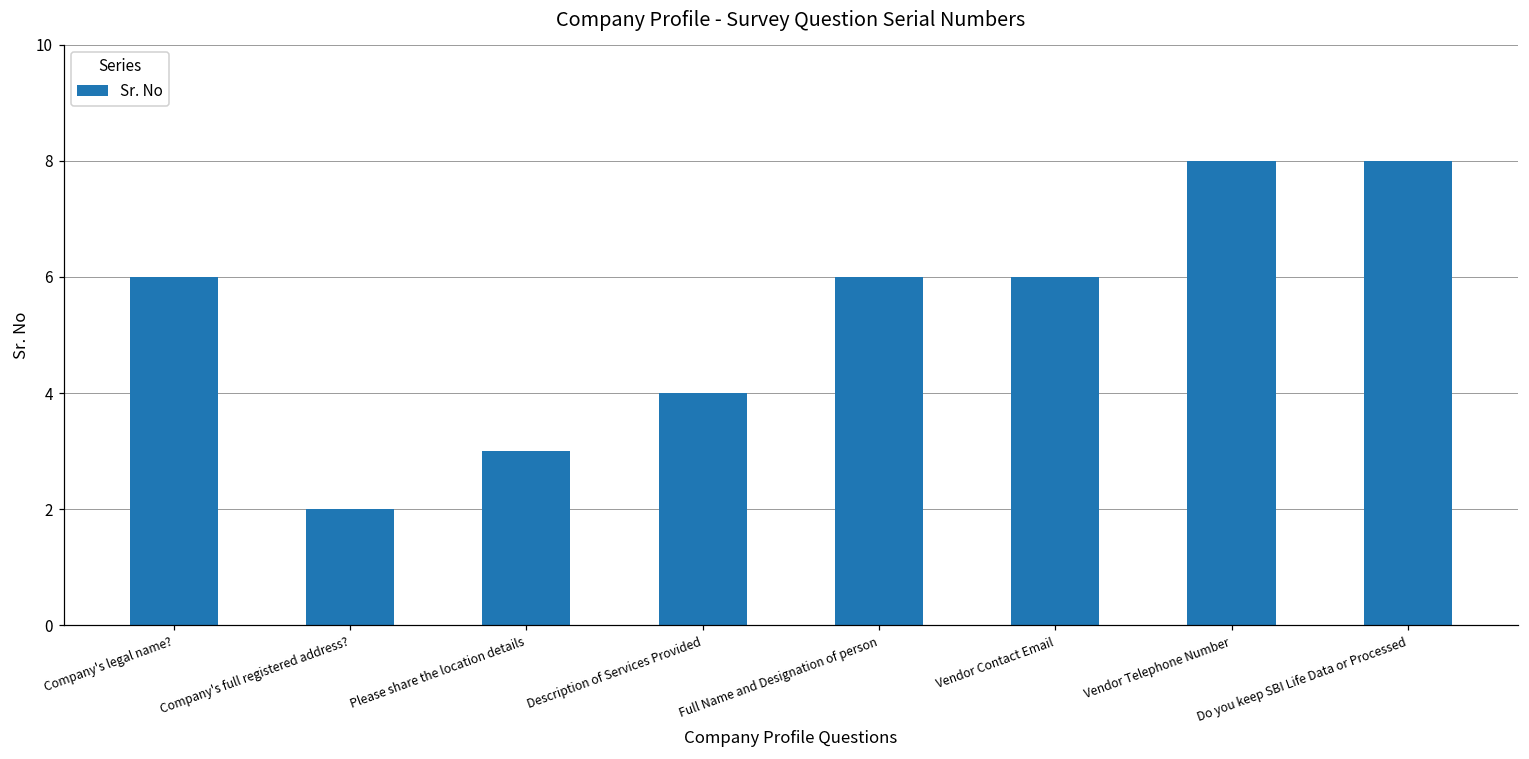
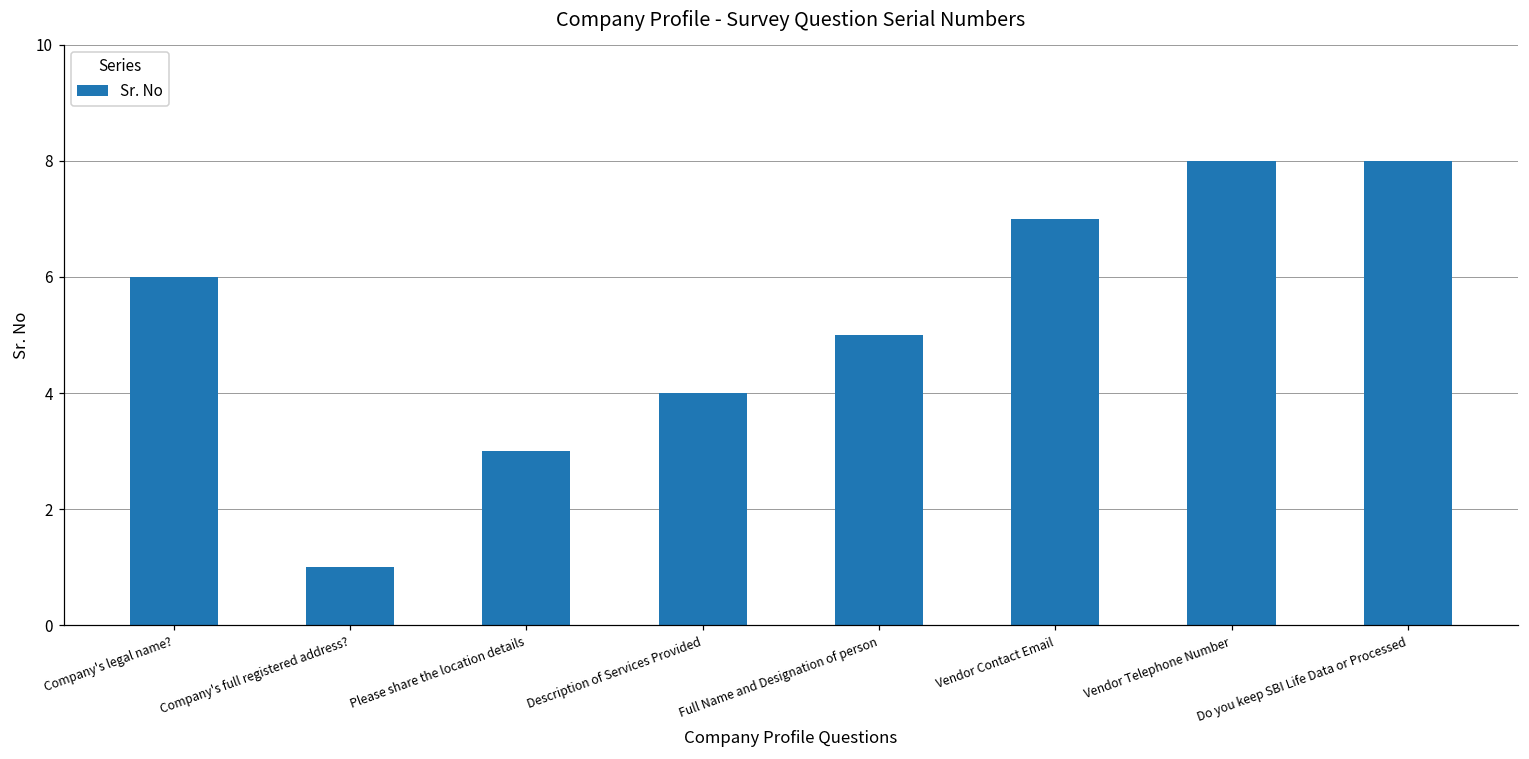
Company's full registered address?: 2 -> 1
Full Name and Designation of person: 6 -> 5
Vendor Contact Email: 6 -> 7
